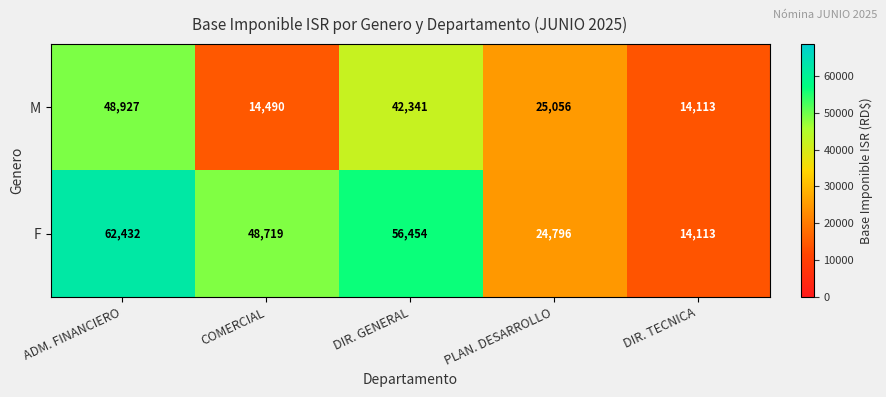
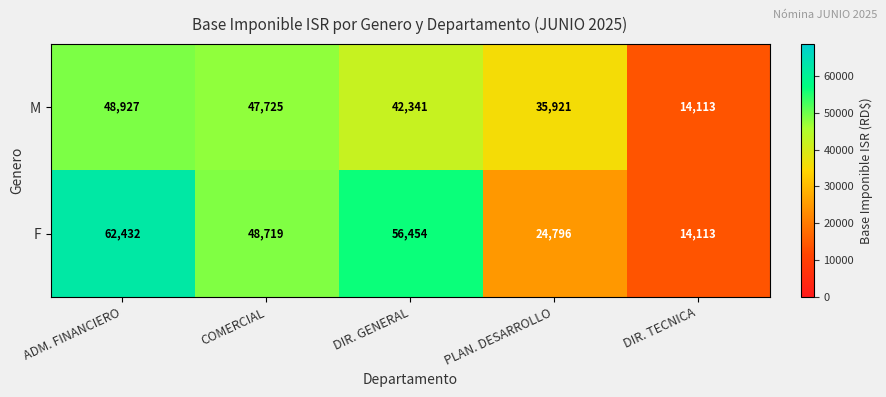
M, COMERCIAL: 14,490 -> 47,725
M, PLAN. DESARROLLO: 25,056 -> 35,921
